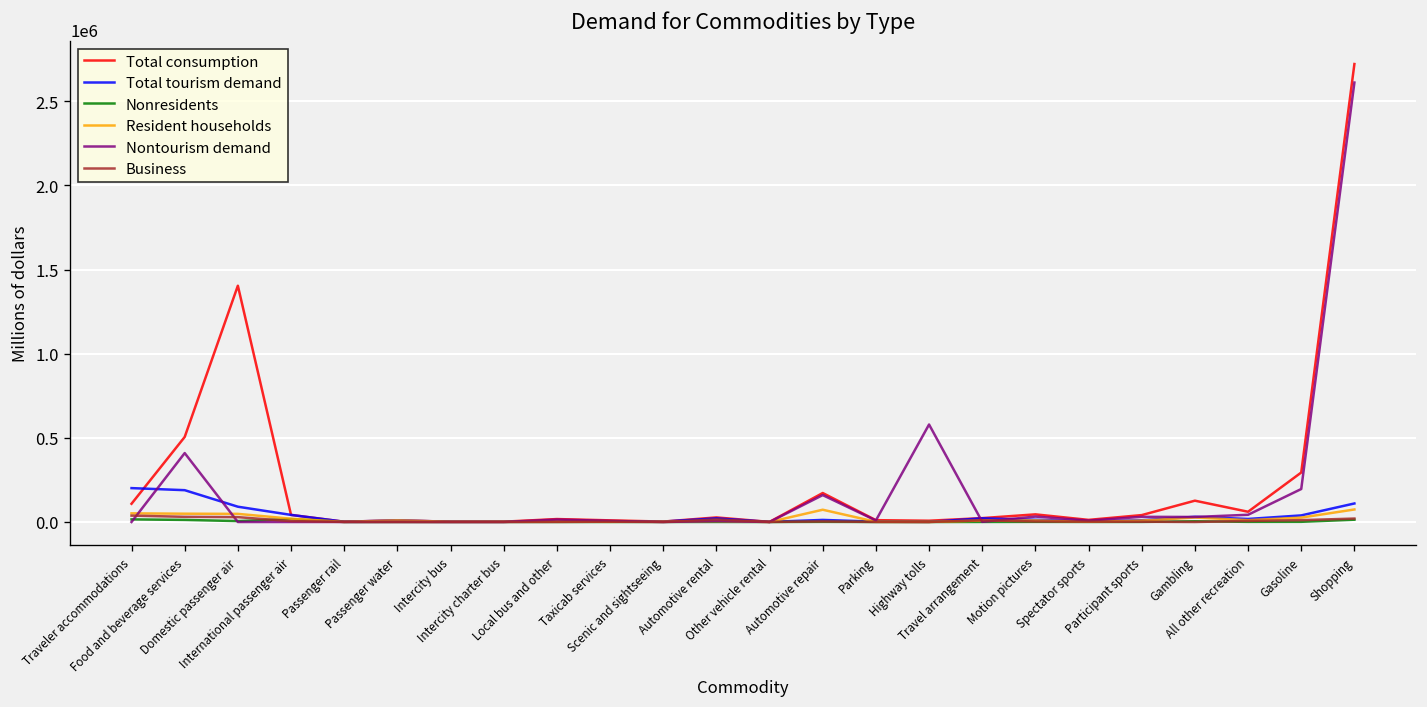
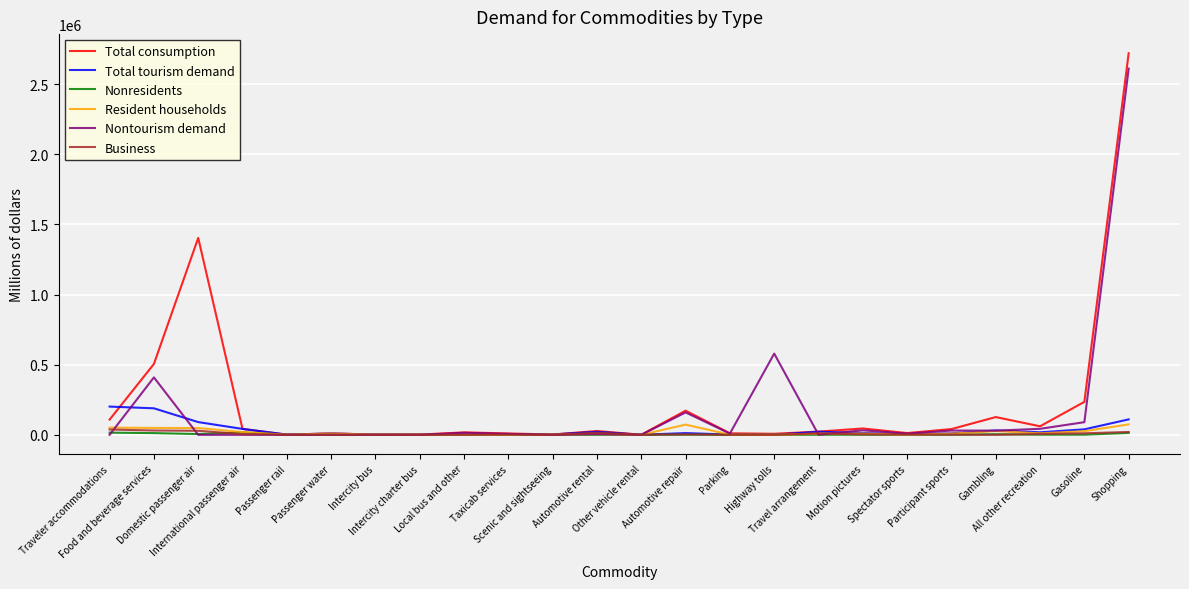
Total consumption, Gasoline: 290000 -> 240000
Nontourism demand, Gasoline: 200000 -> 90000
